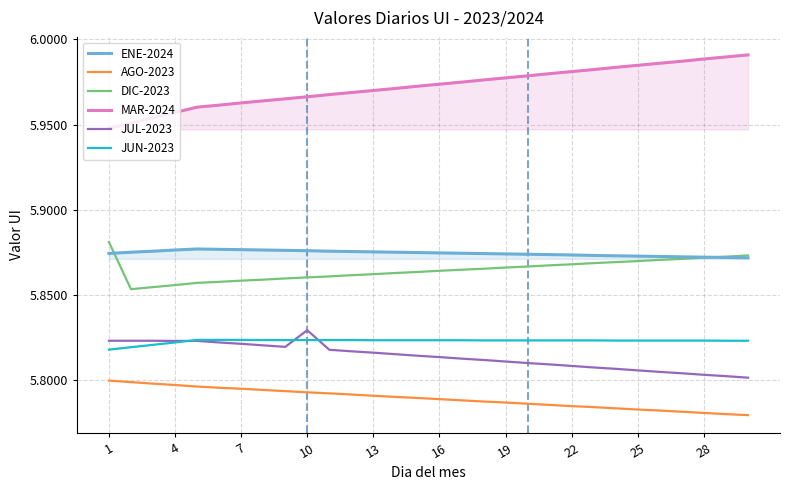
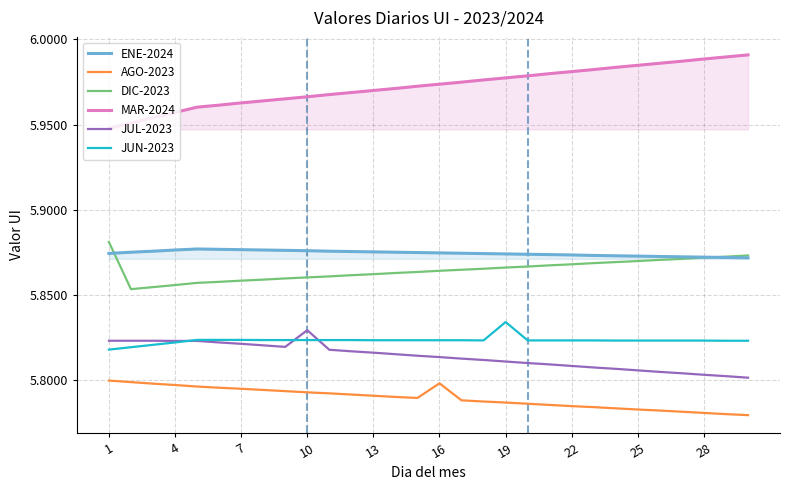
AGO-2023, 16: 5.789 -> 5.798
JUN-2023, 19: 5.823 -> 5.834
